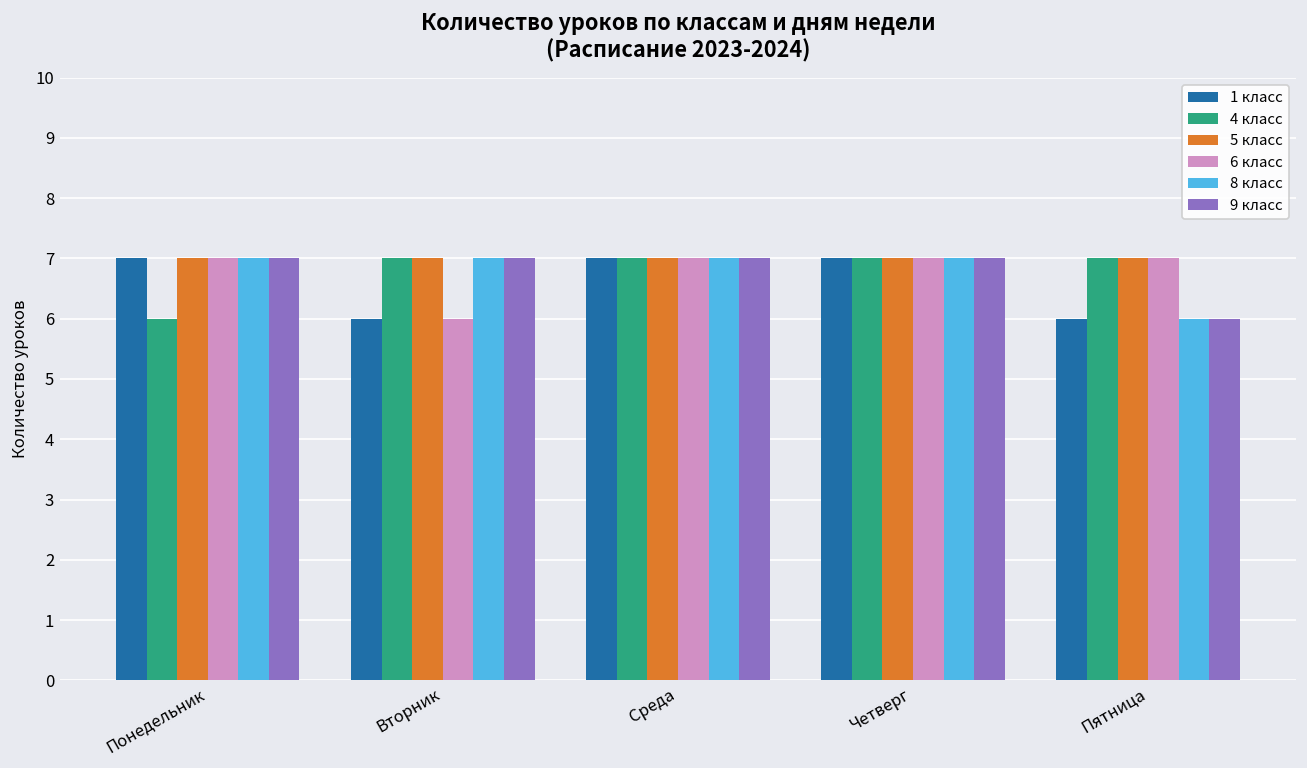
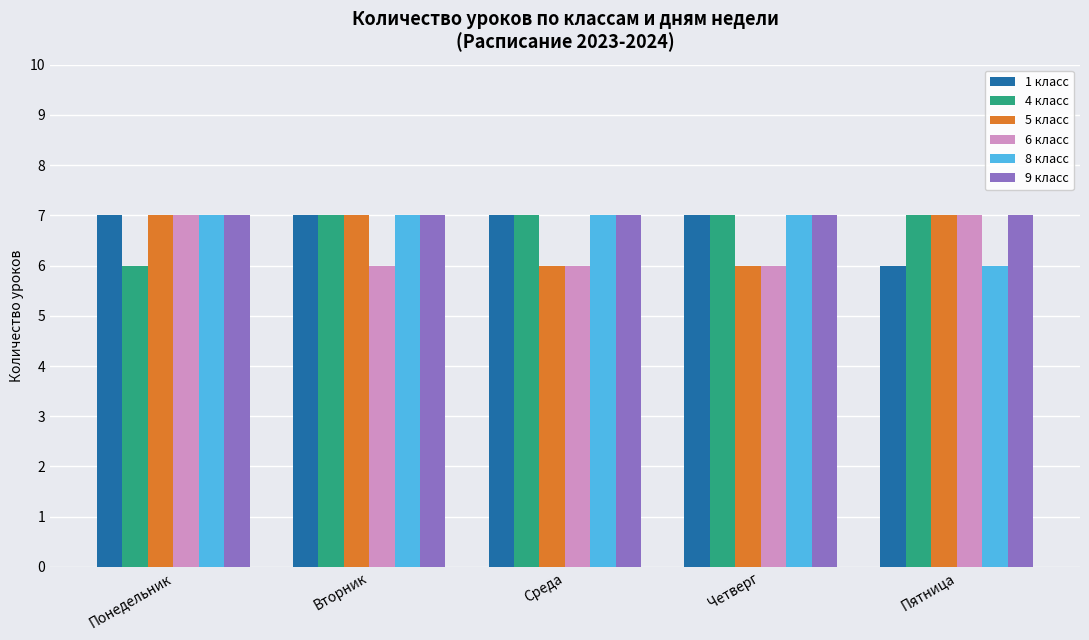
1 класс, Вторник: 6 -> 7
5 класс, Среда: 7 -> 6
6 класс, Среда: 7 -> 6
5 класс, Четверг: 7 -> 6
6 класс, Четверг: 7 -> 6
9 класс, Пятница: 6 -> 7
